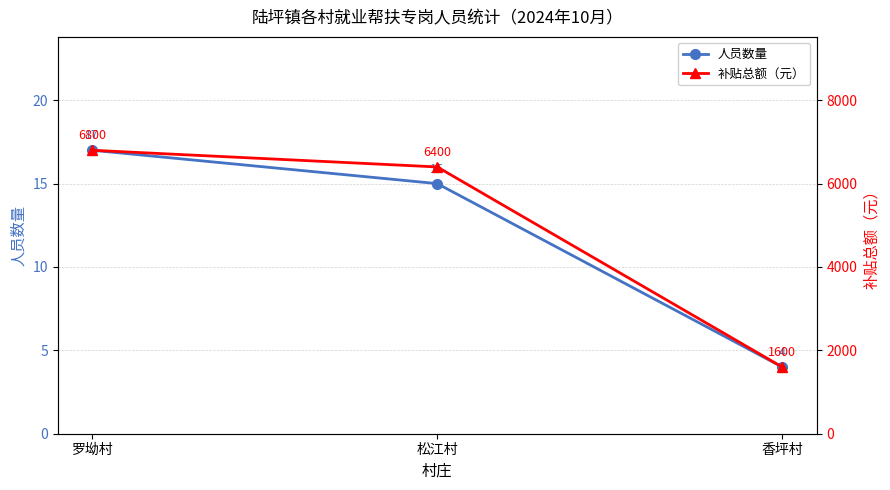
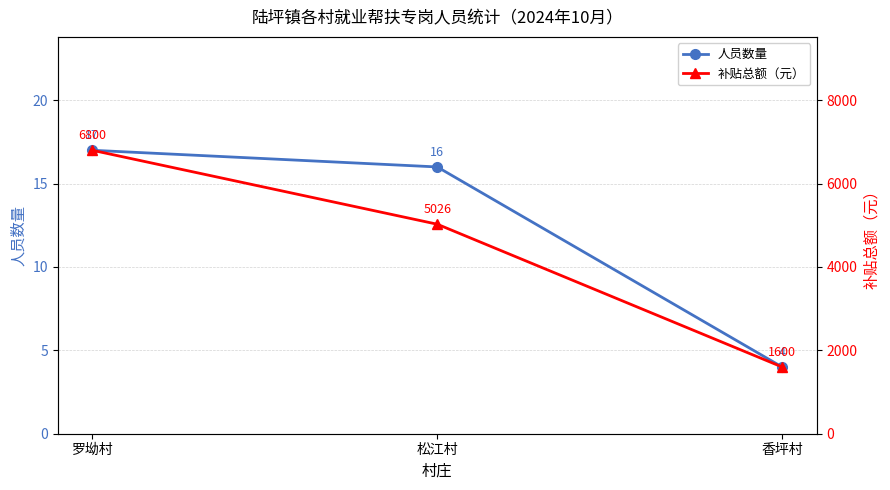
人员数量, 松江村: 15 -> 16
补贴总额（元）, 松江村: 6400 -> 5026
